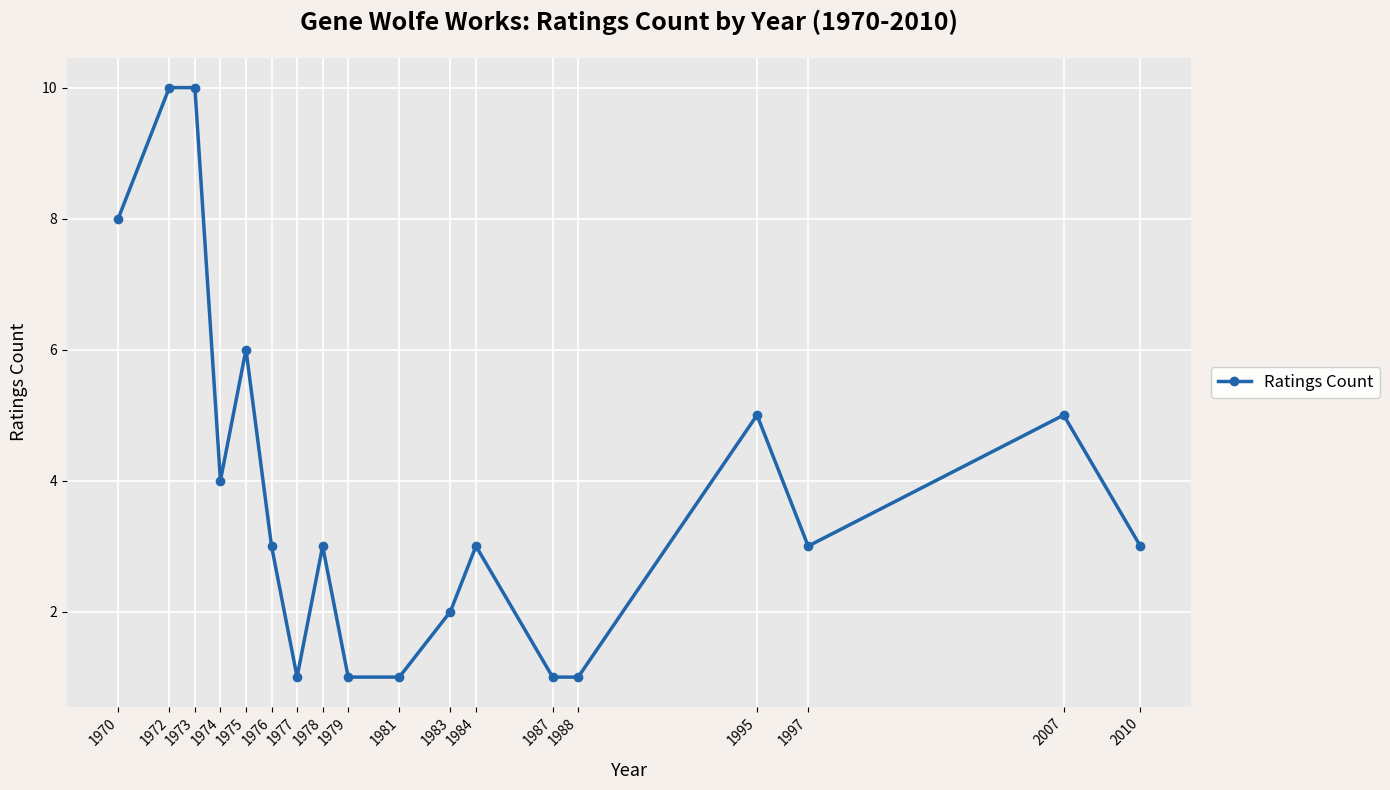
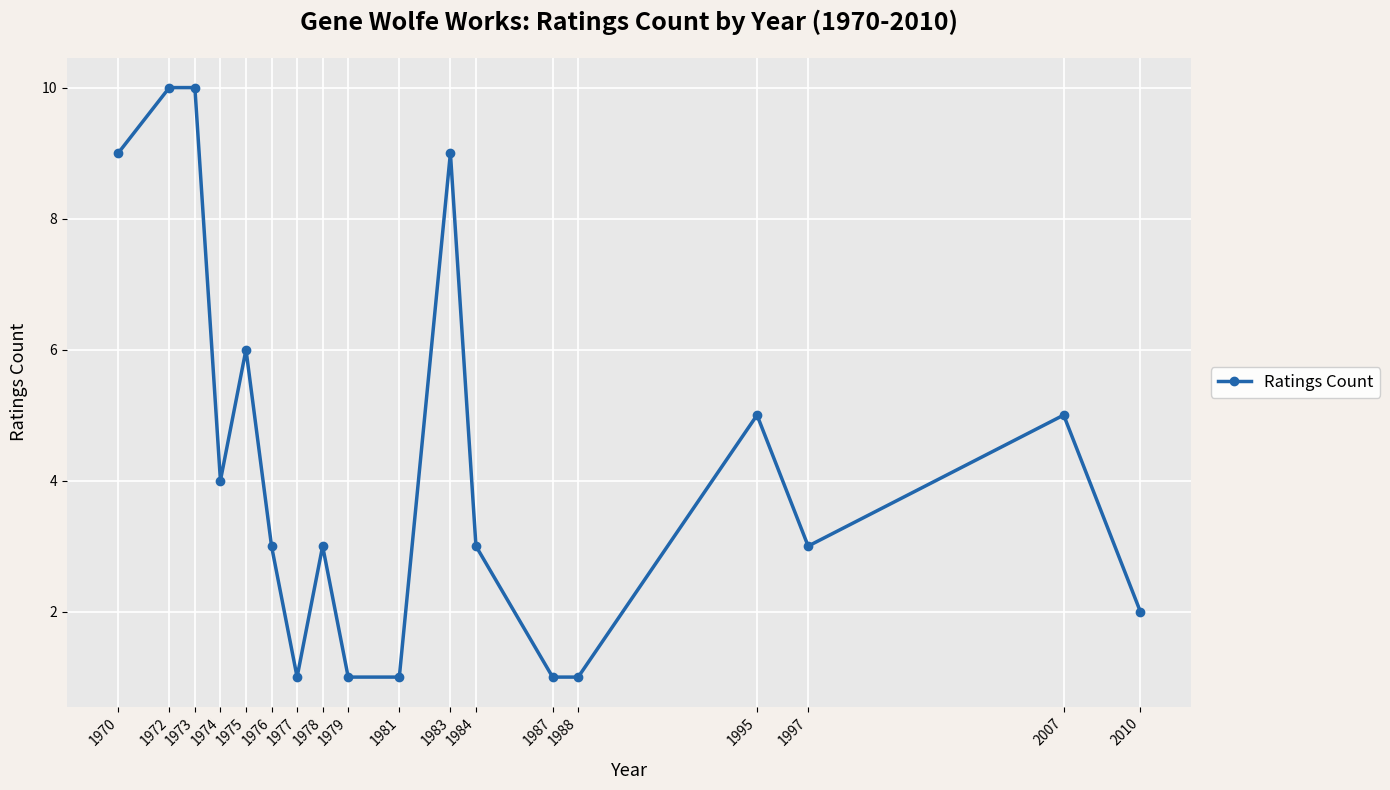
1970: 8 -> 9
1983: 2 -> 9
2010: 3 -> 2
